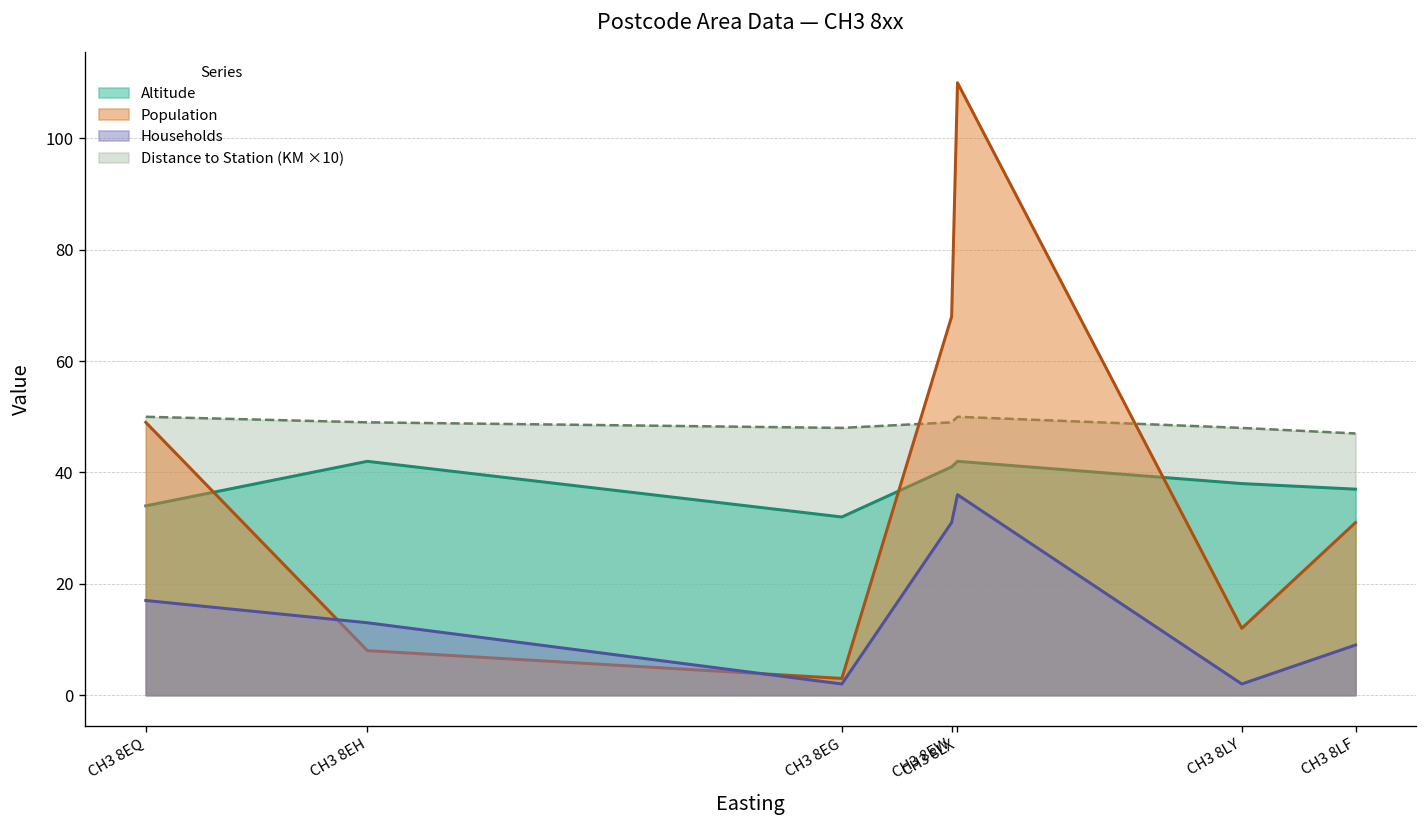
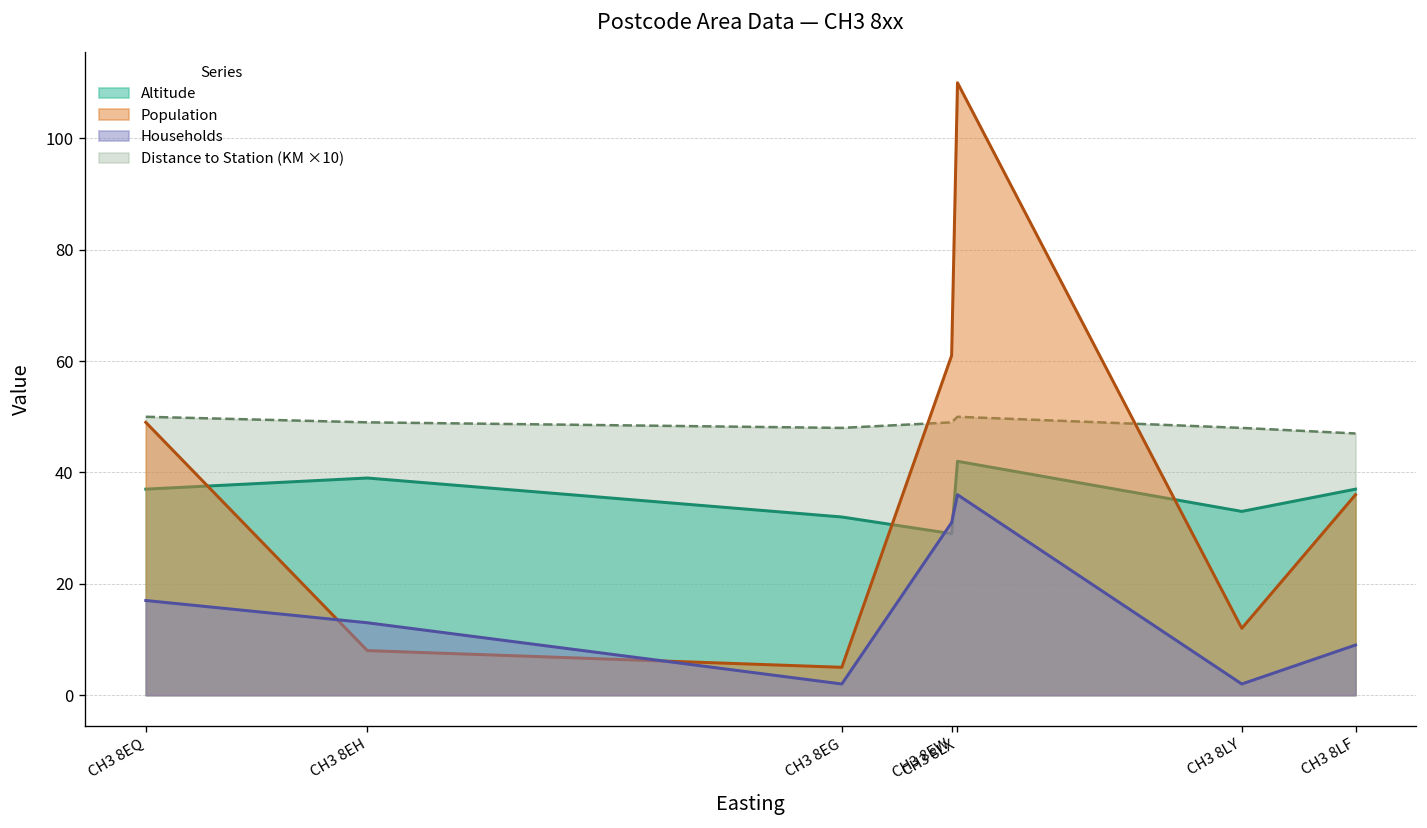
Altitude, CH3 8EQ: 34 -> 37
Altitude, CH3 8EH: 42 -> 39
Population, CH3 8EG: 3 -> 5
Altitude, CH3 8EW: 41 -> 29
Population, CH3 8EW: 68 -> 61
Altitude, CH3 8LY: 38 -> 33
Population, CH3 8LF: 31 -> 36
